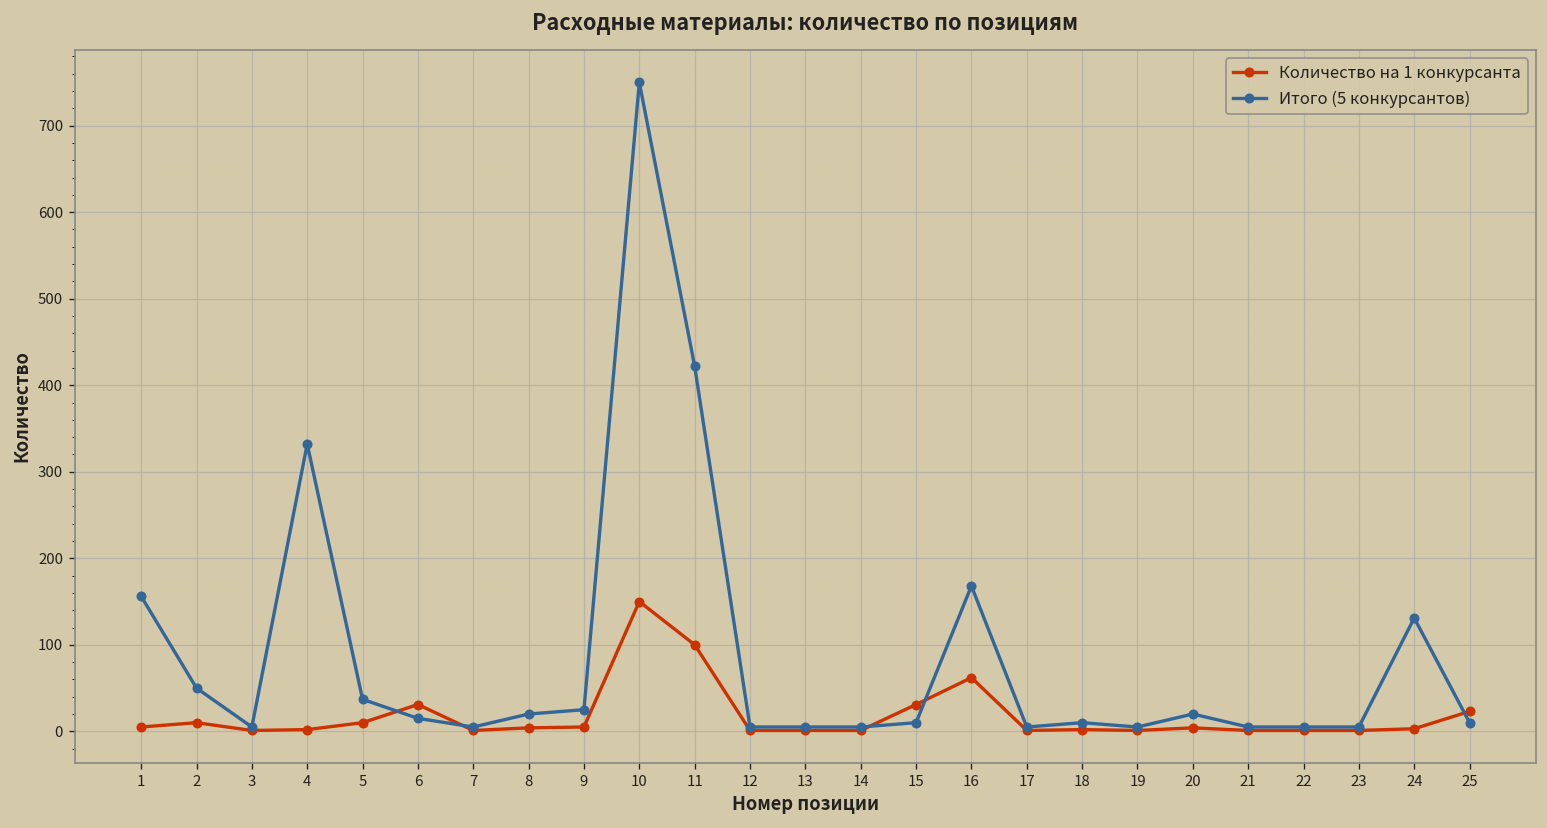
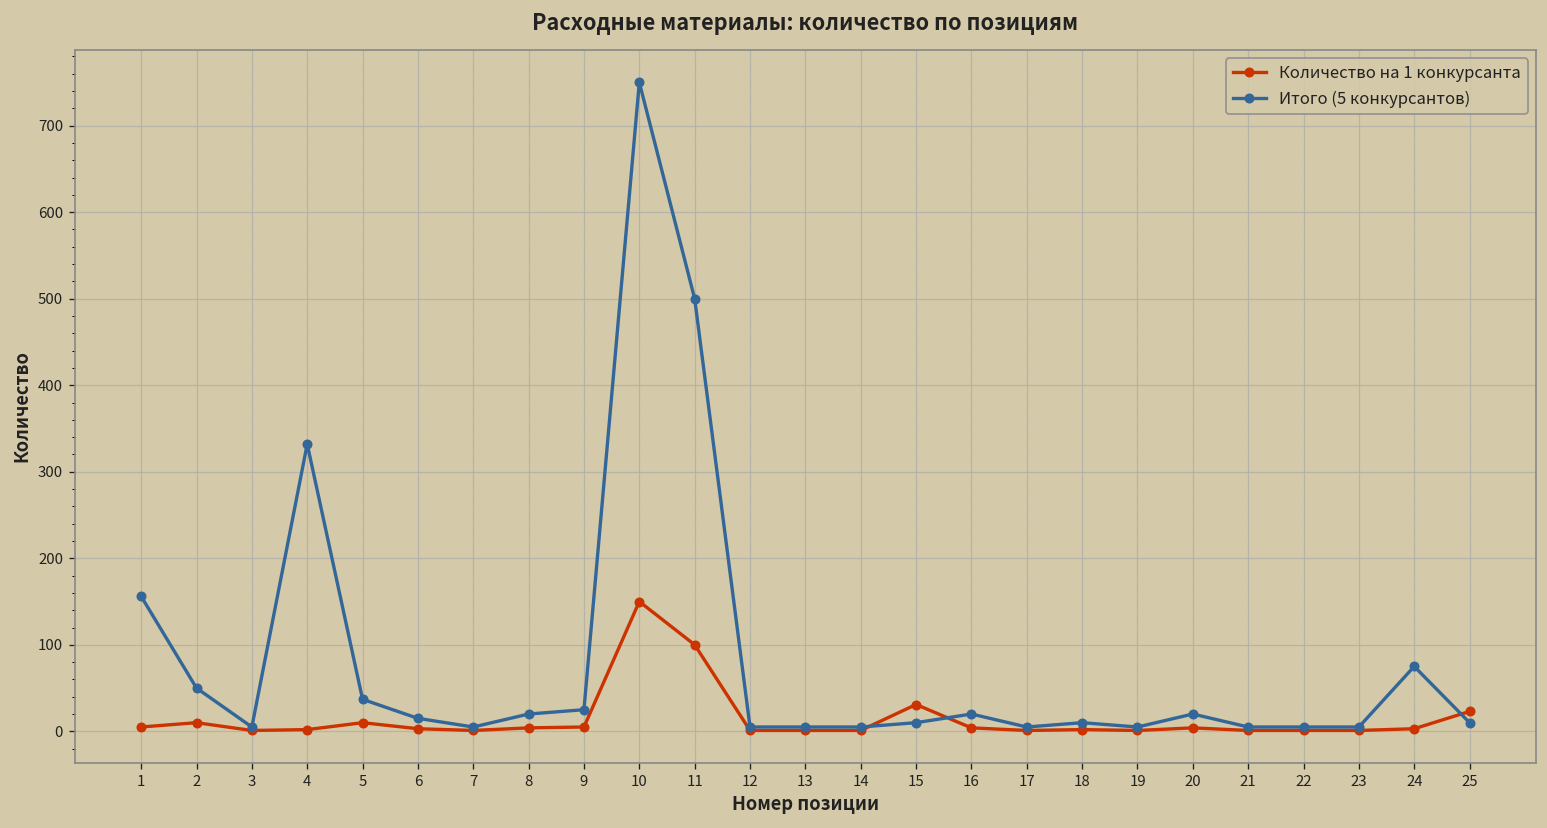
Количество на 1 конкурсанта, 6: 30 -> 0
Итого (5 конкурсантов), 11: 420 -> 500
Количество на 1 конкурсанта, 16: 60 -> 0
Итого (5 конкурсантов), 16: 170 -> 20
Итого (5 конкурсантов), 24: 130 -> 80
